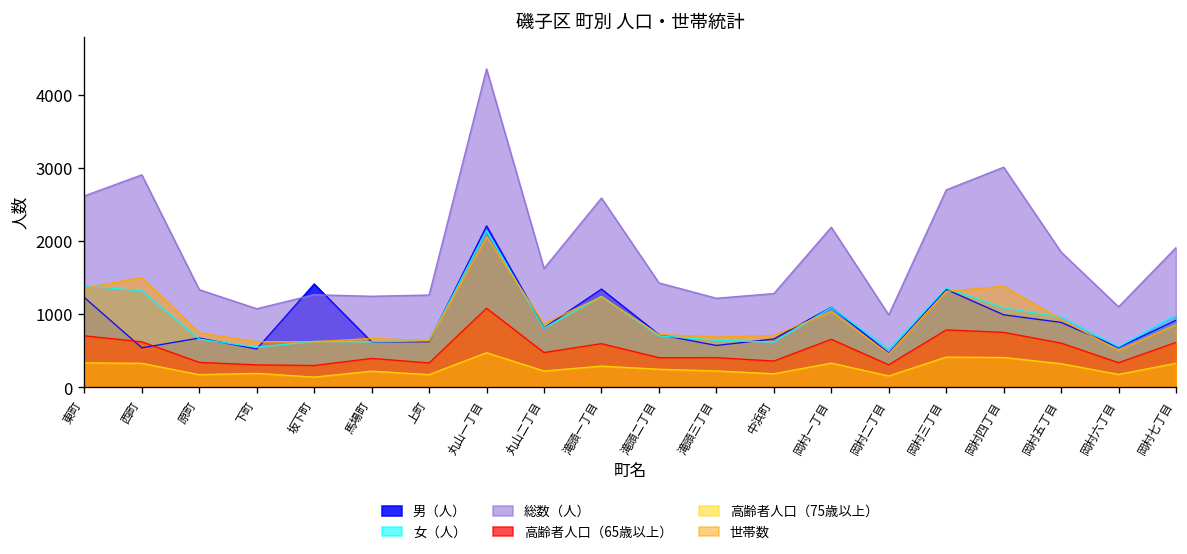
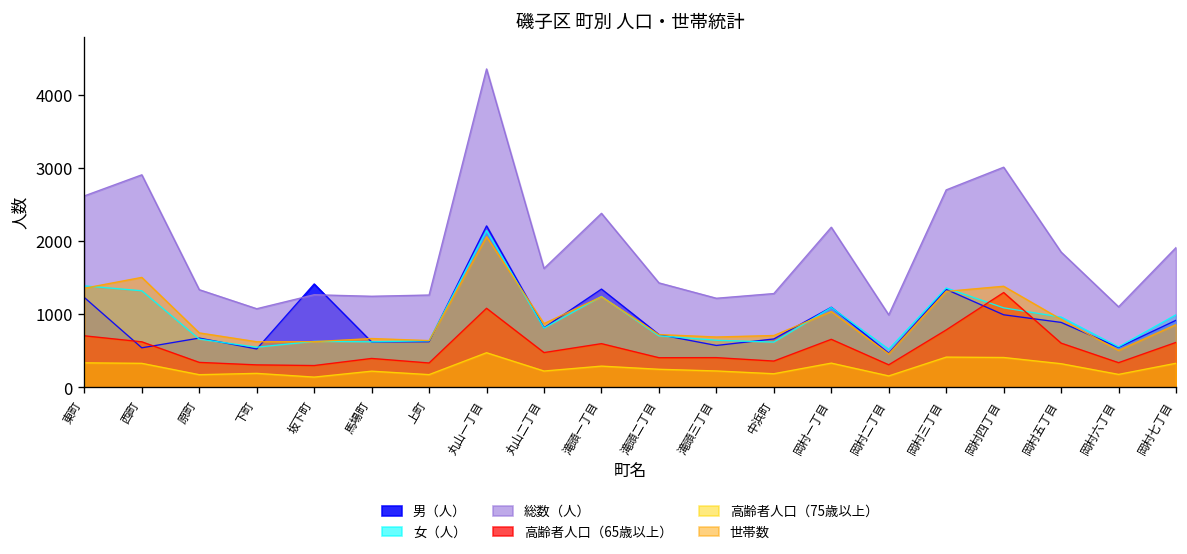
総数（人）, 滝頭一丁目: 2600 -> 2400
高齢者人口（65歳以上）, 岡村四丁目: 800 -> 1300
